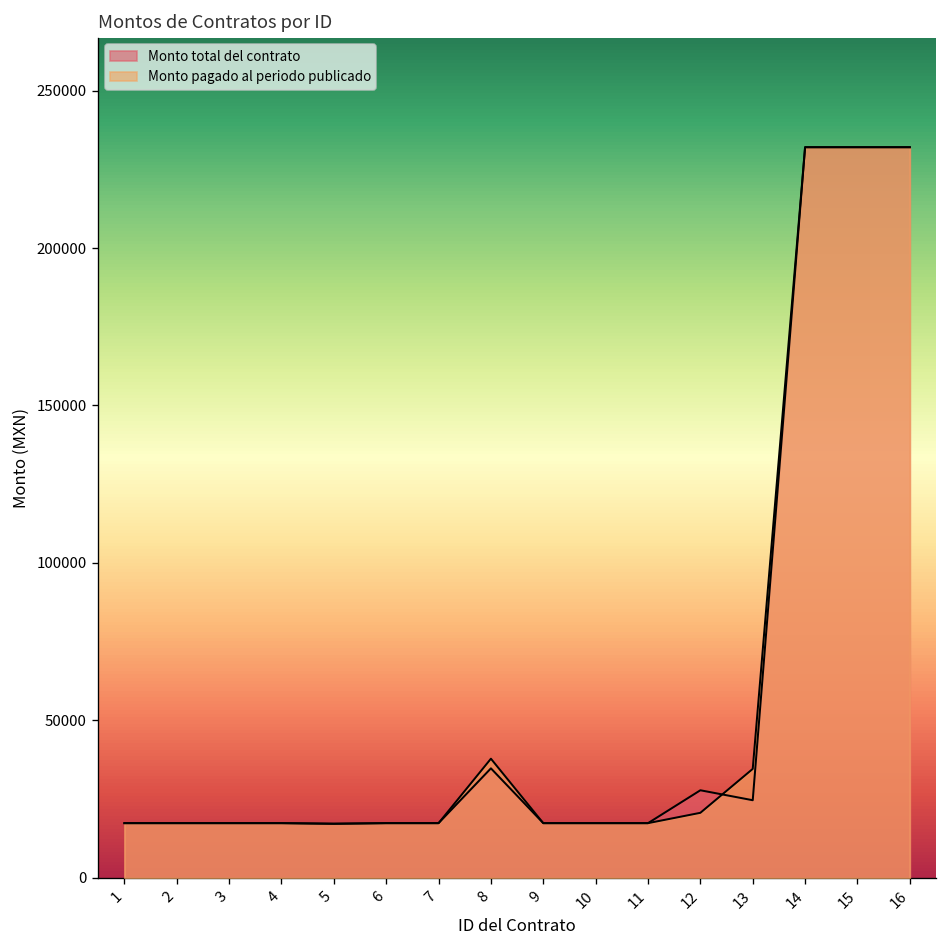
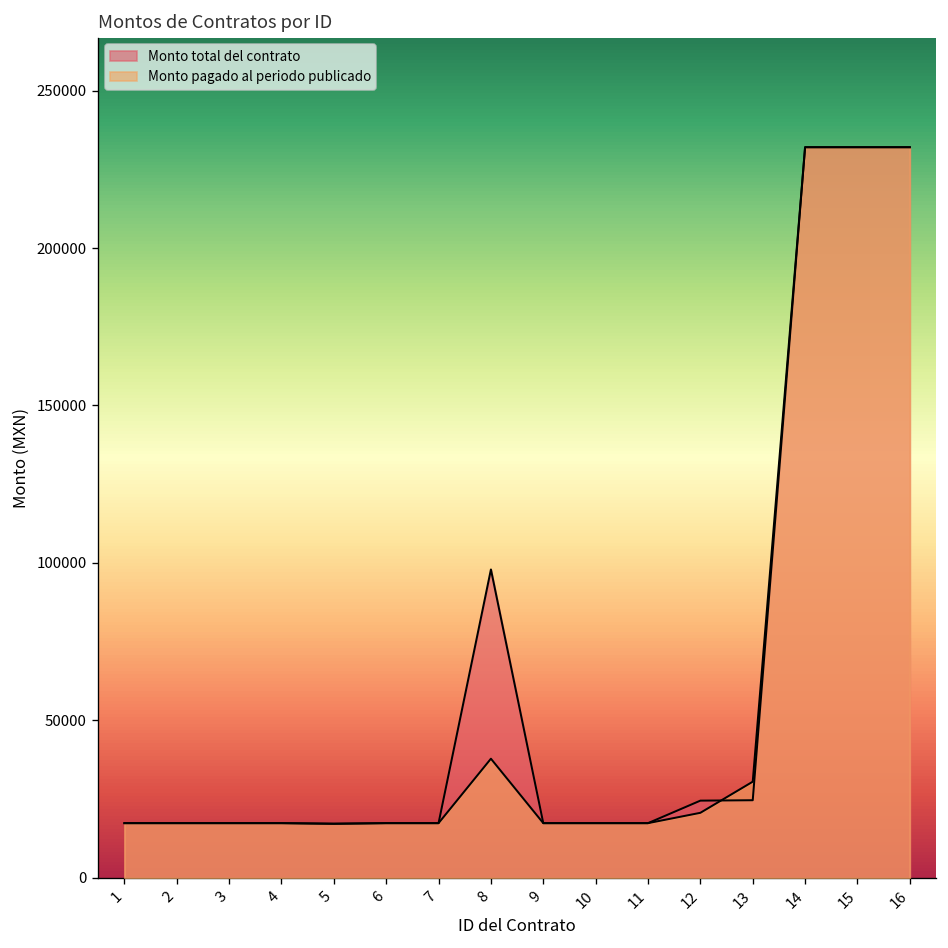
Monto total del contrato, 8: 35000 -> 98000
Monto total del contrato, 12: 28000 -> 25000
Monto pagado al periodo publicado, 13: 35000 -> 31000
